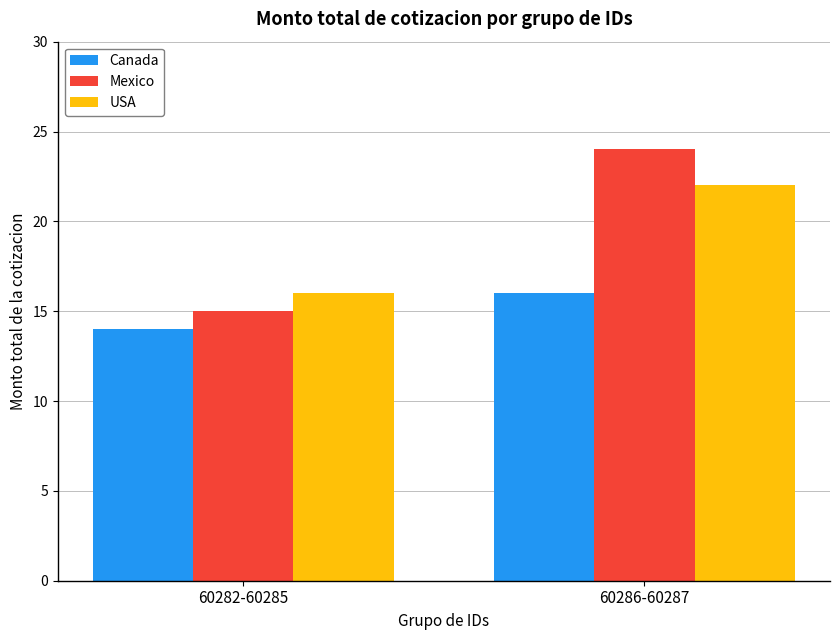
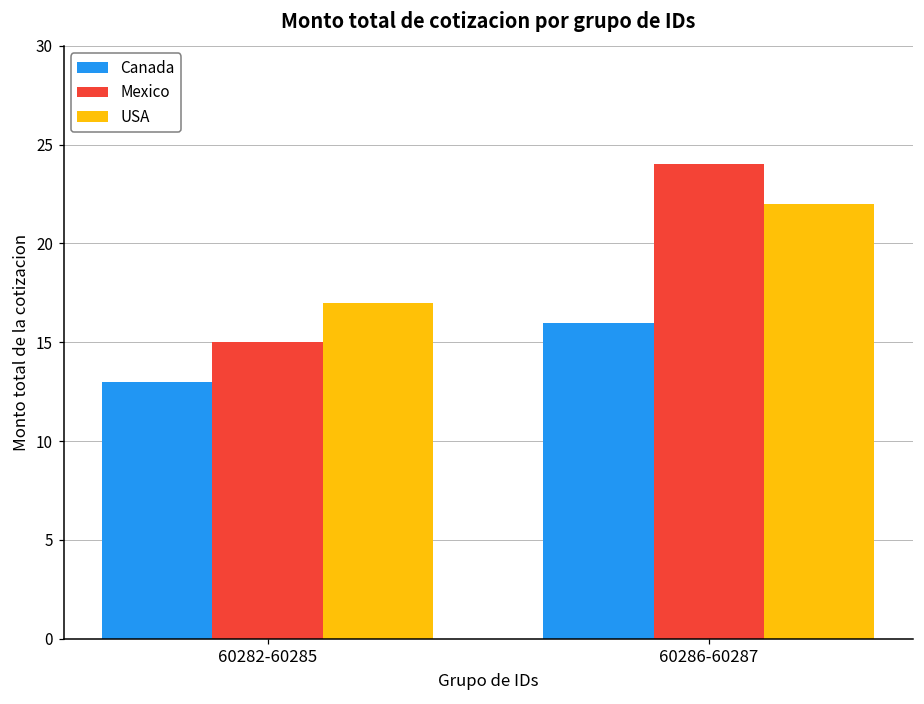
Canada, 60282-60285: 14 -> 13
USA, 60282-60285: 16 -> 17
